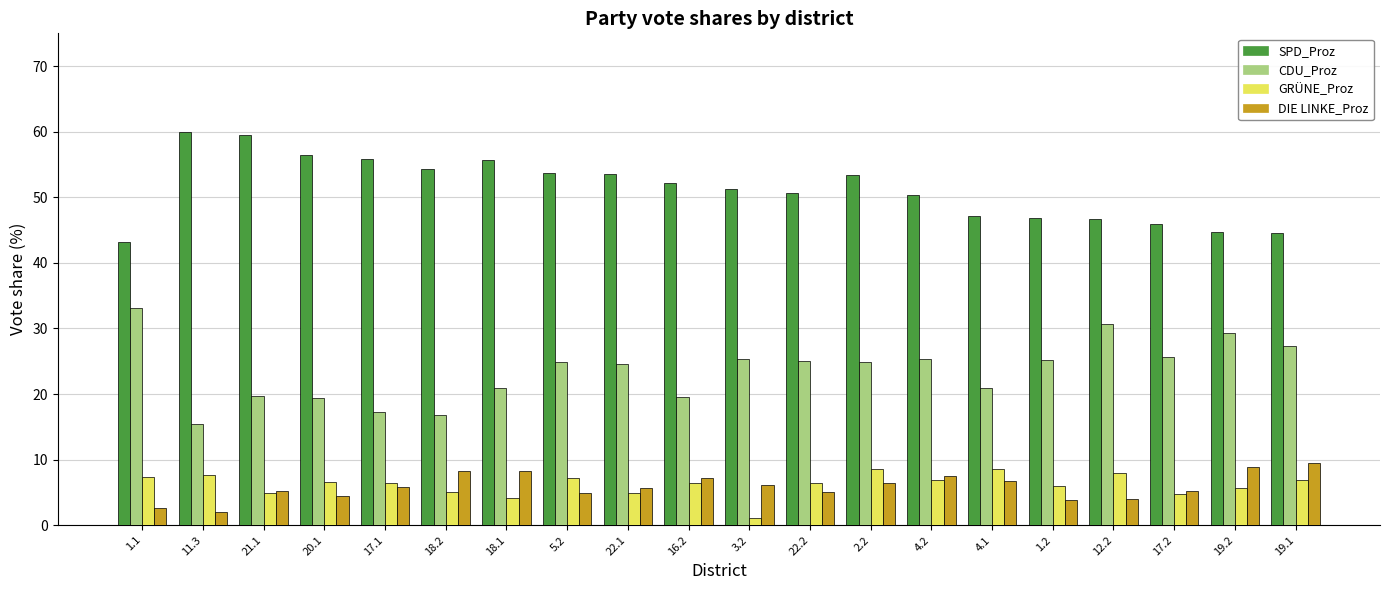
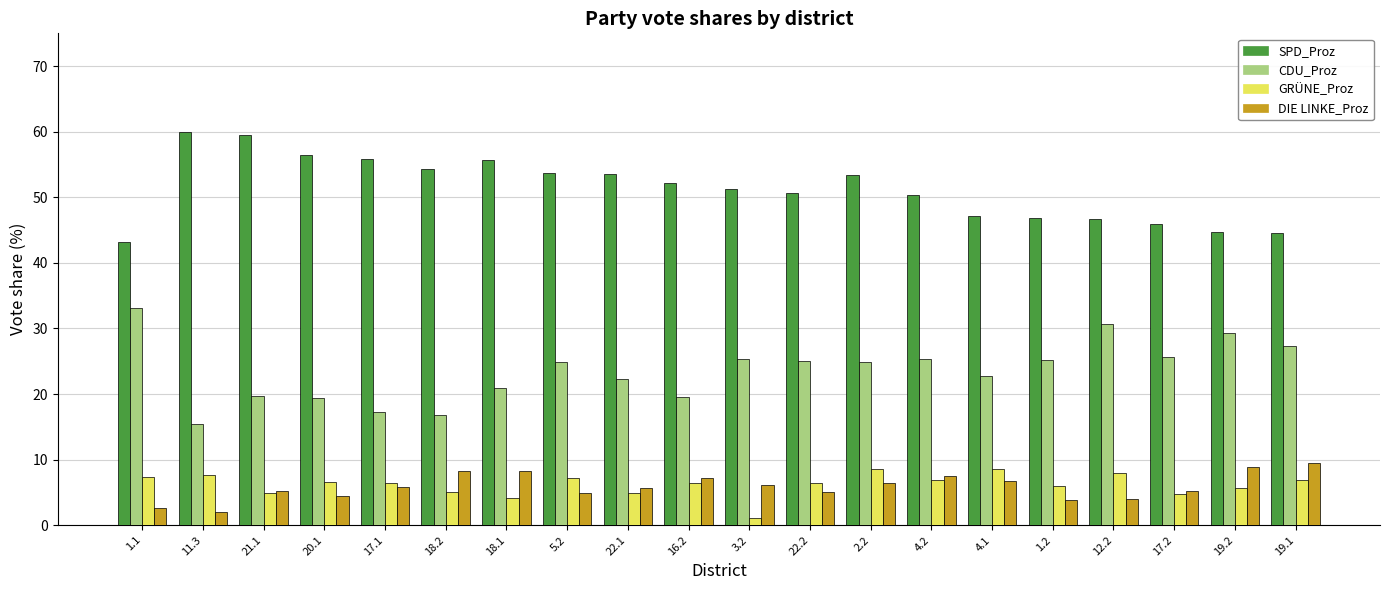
CDU_Proz, 22.1: 25 -> 22
CDU_Proz, 4.1: 21 -> 23
